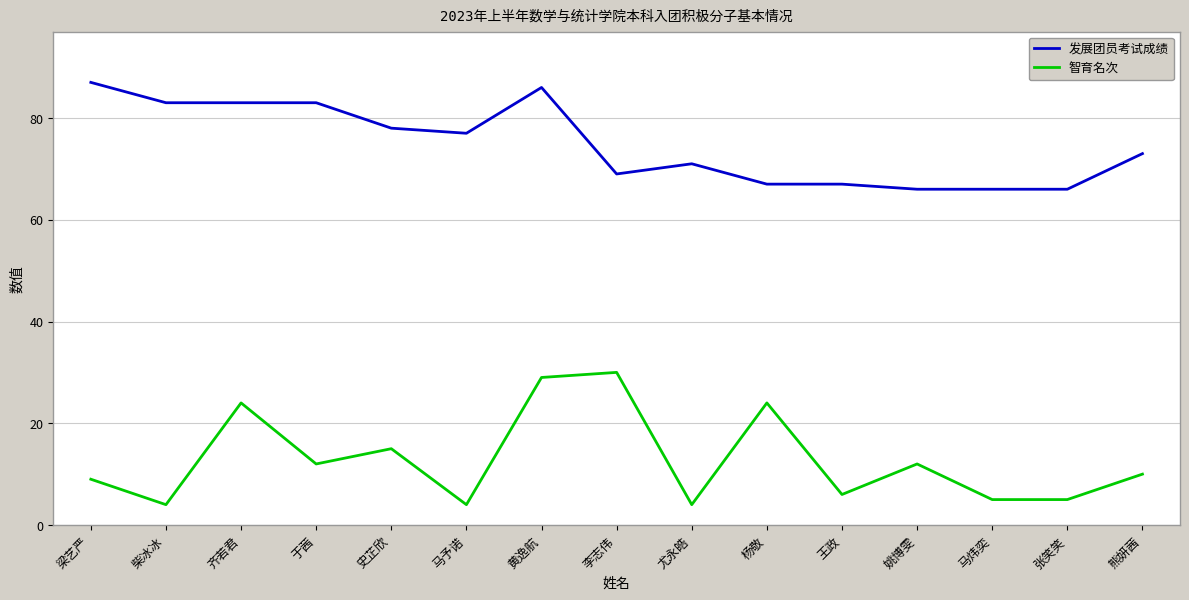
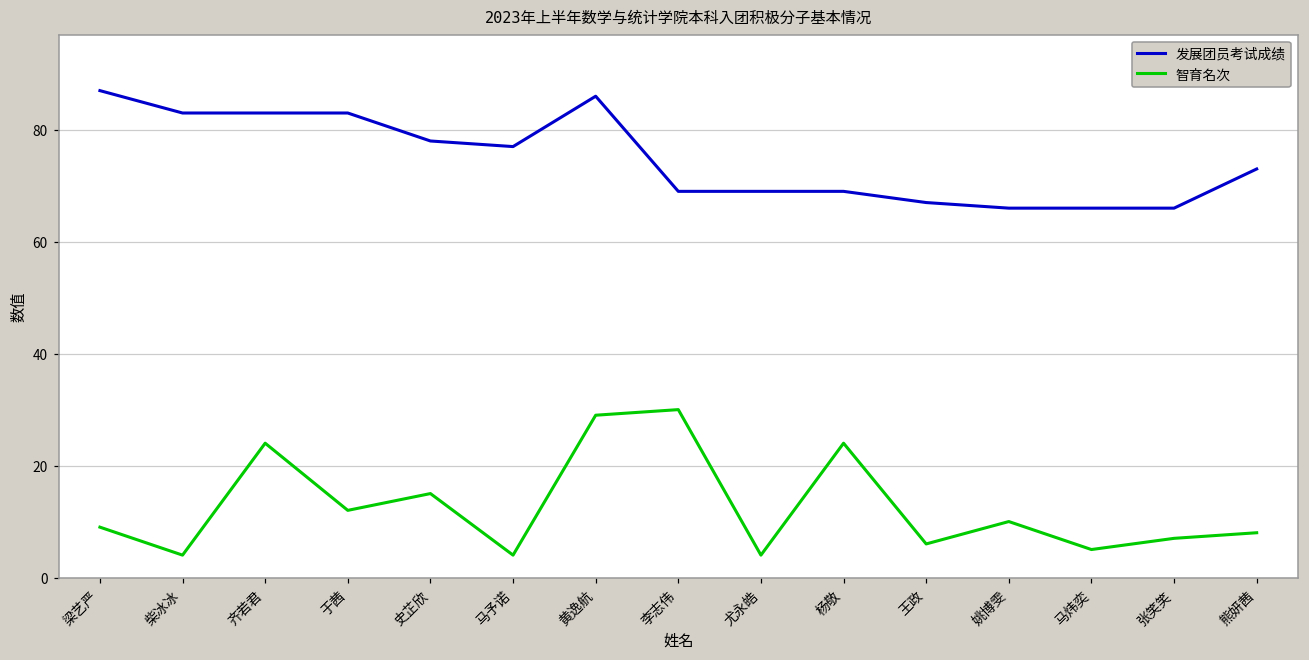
发展团员考试成绩, 尤永皓: 71 -> 69
发展团员考试成绩, 杨敬: 67 -> 69
智育名次, 姚博雯: 12 -> 10
智育名次, 张笑笑: 5 -> 7
智育名次, 熊妍茜: 10 -> 8
